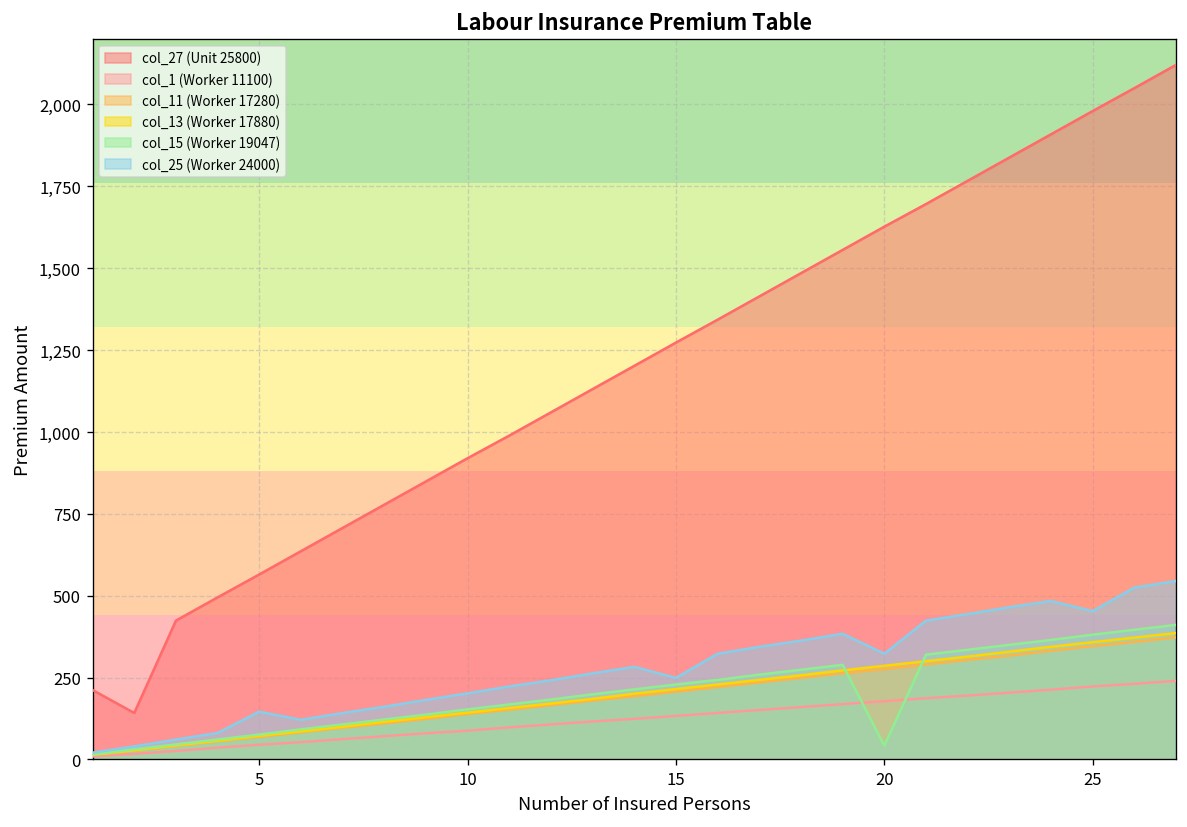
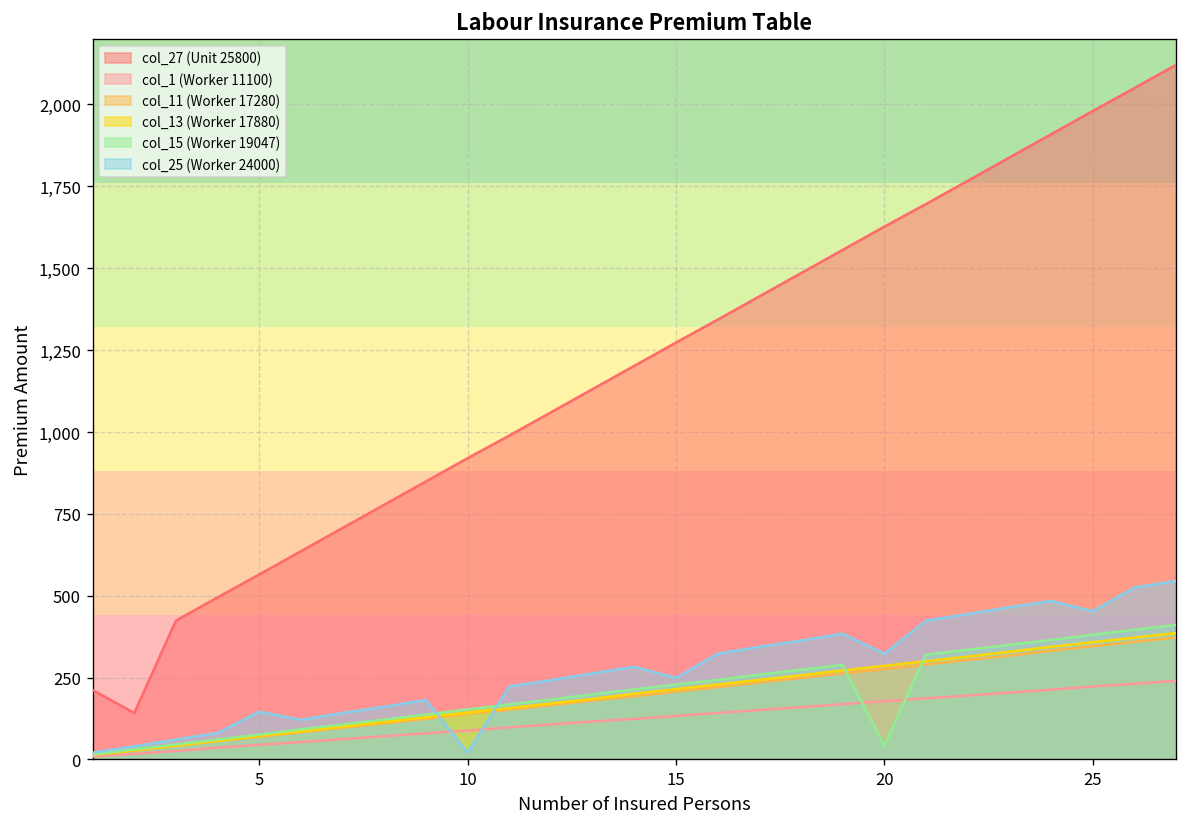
col_25 (Worker 24000), 10: 200 -> 20
